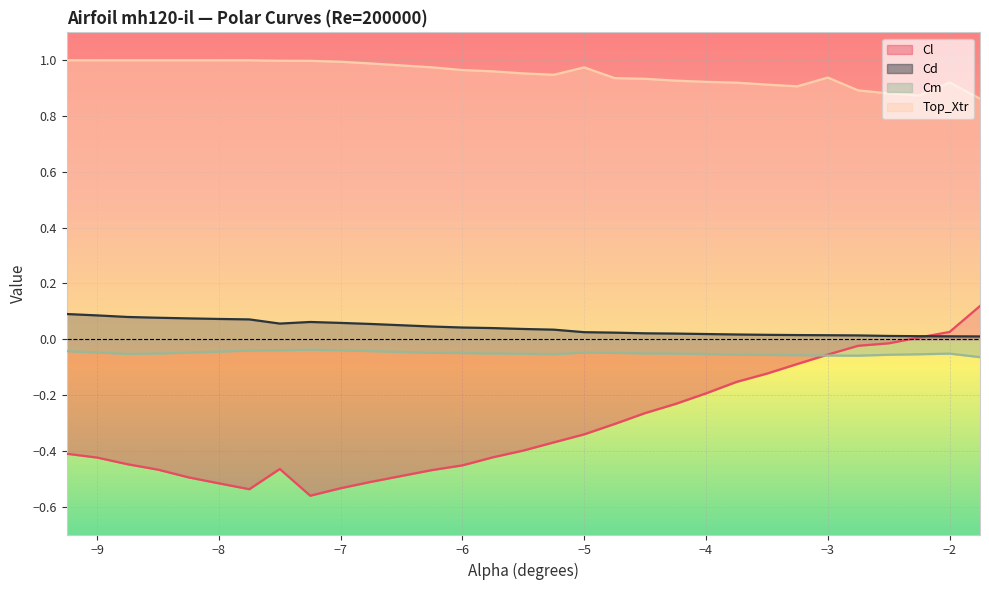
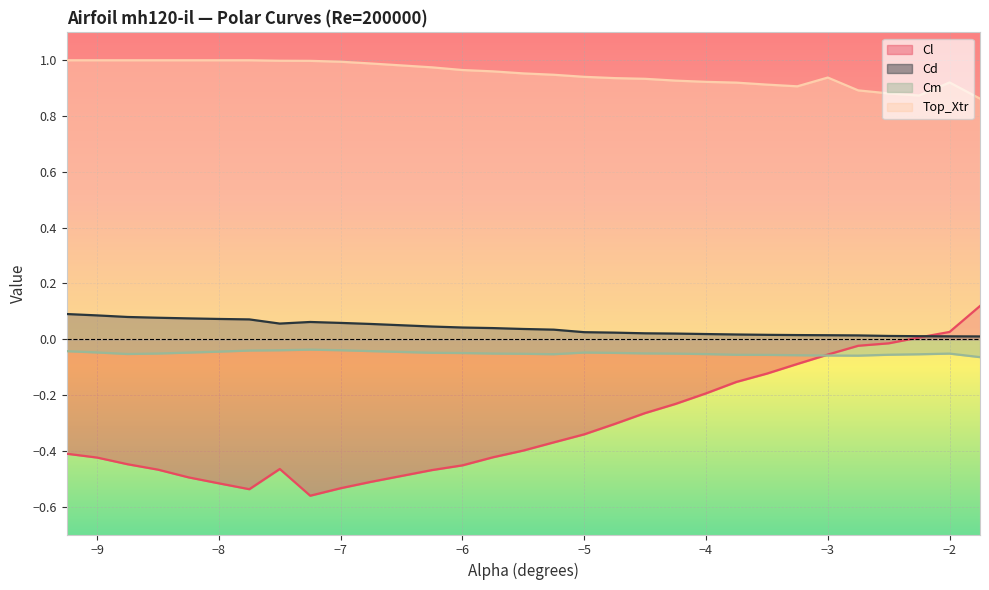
Top_Xtr, −5: 0.97 -> 0.94
